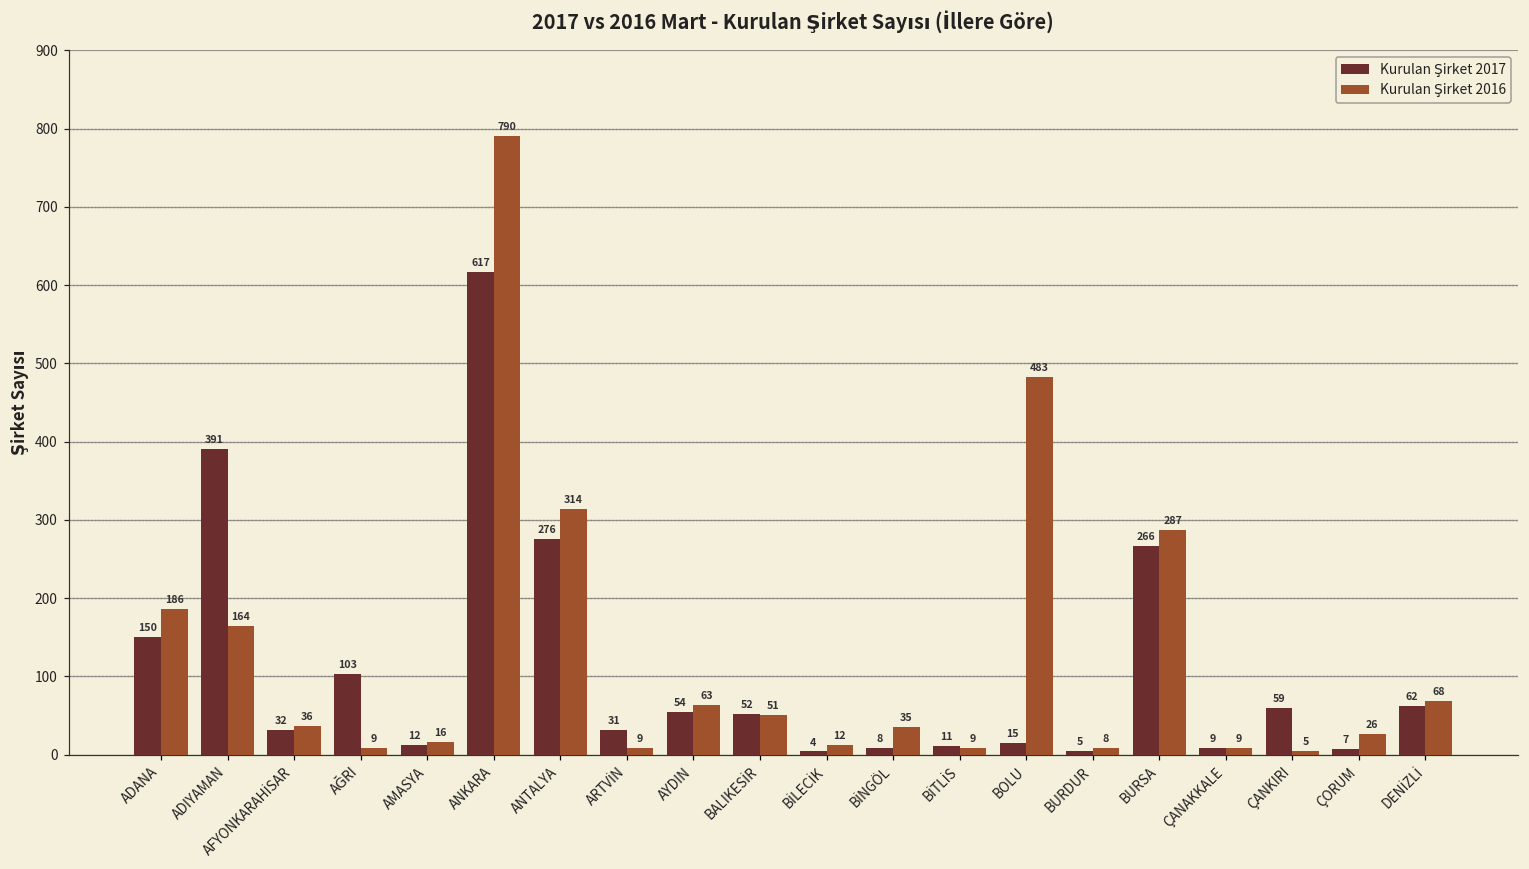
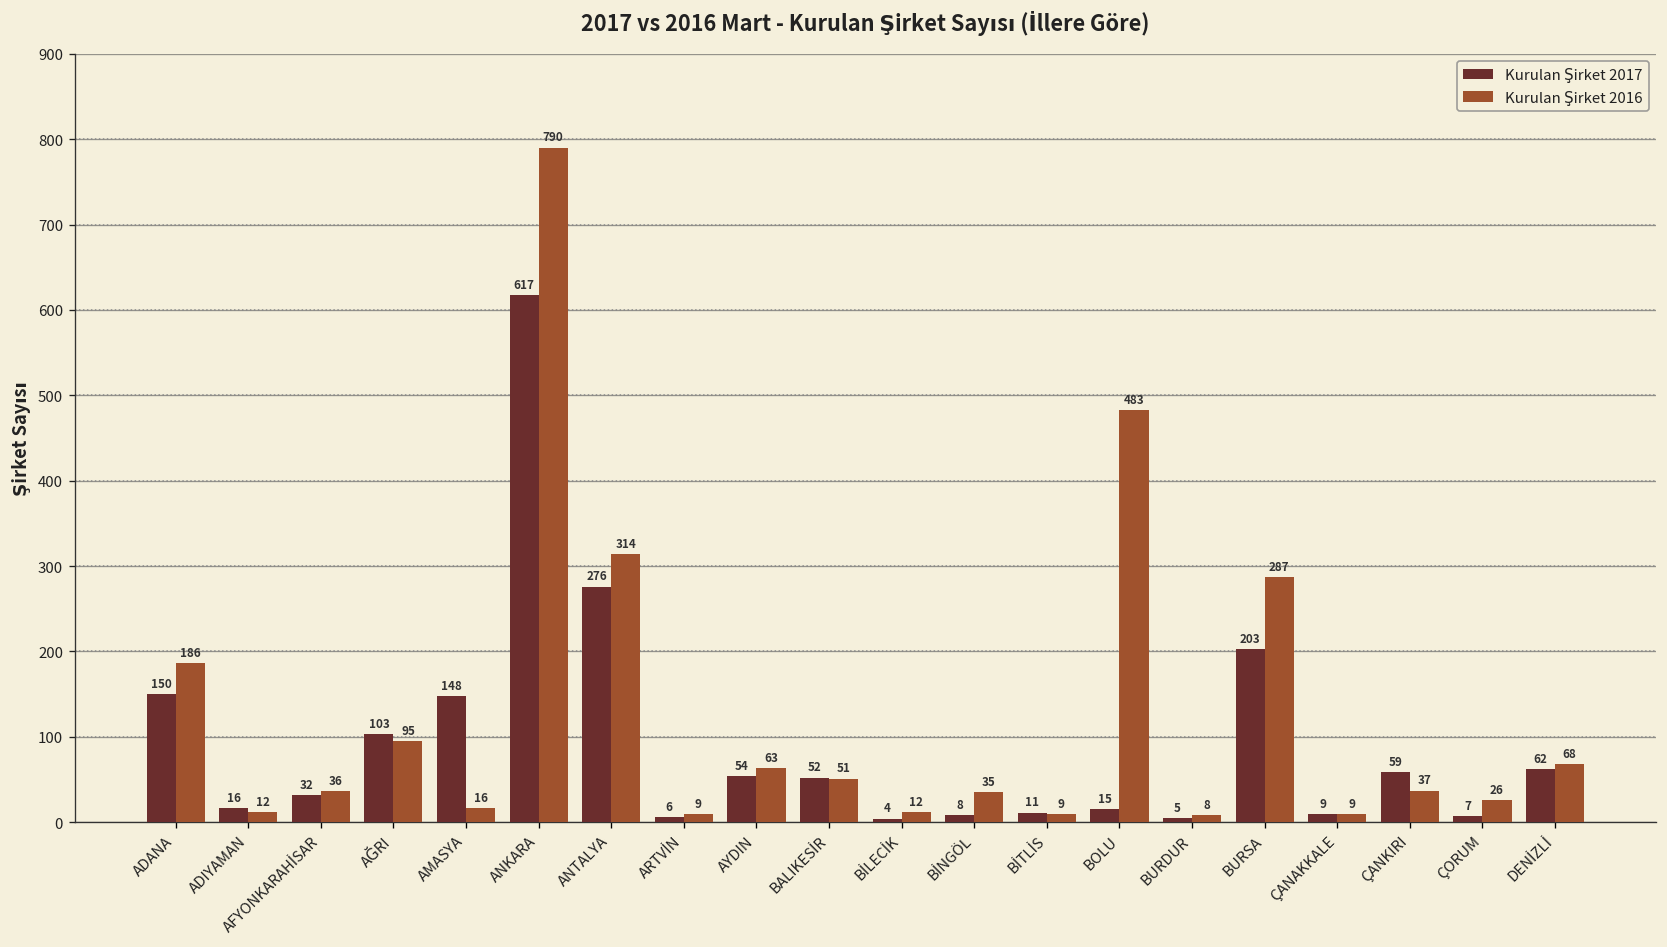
Kurulan Şirket 2017, ADIYAMAN: 391 -> 16
Kurulan Şirket 2016, ADIYAMAN: 164 -> 12
Kurulan Şirket 2016, AĞRI: 9 -> 95
Kurulan Şirket 2017, AMASYA: 12 -> 148
Kurulan Şirket 2017, ARTVİN: 31 -> 6
Kurulan Şirket 2017, BURSA: 266 -> 203
Kurulan Şirket 2016, ÇANKIRI: 5 -> 37
